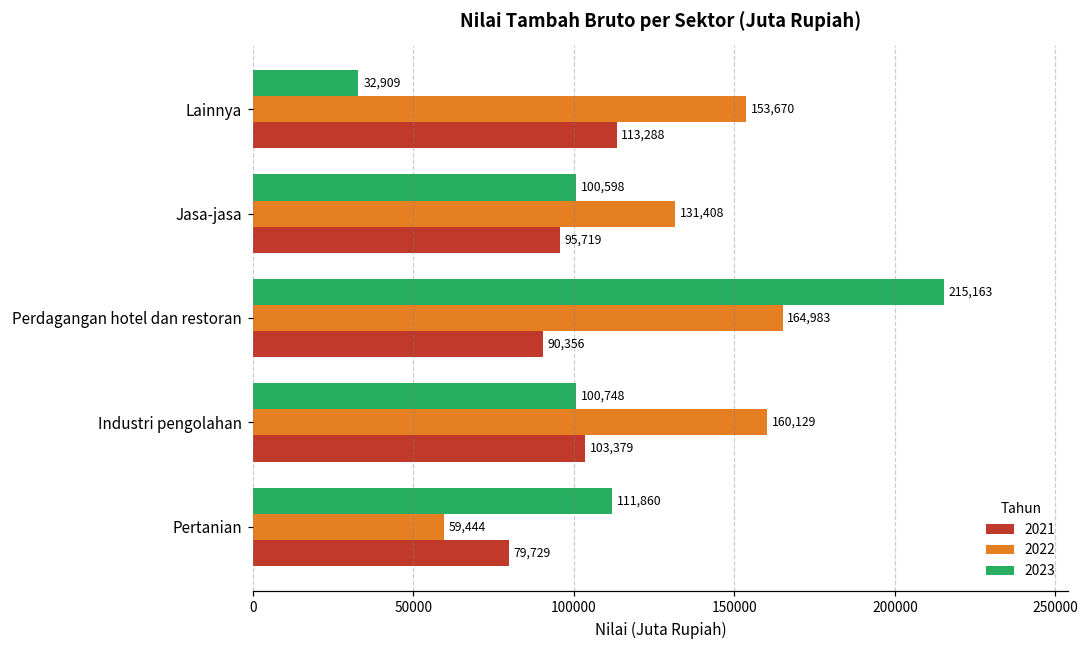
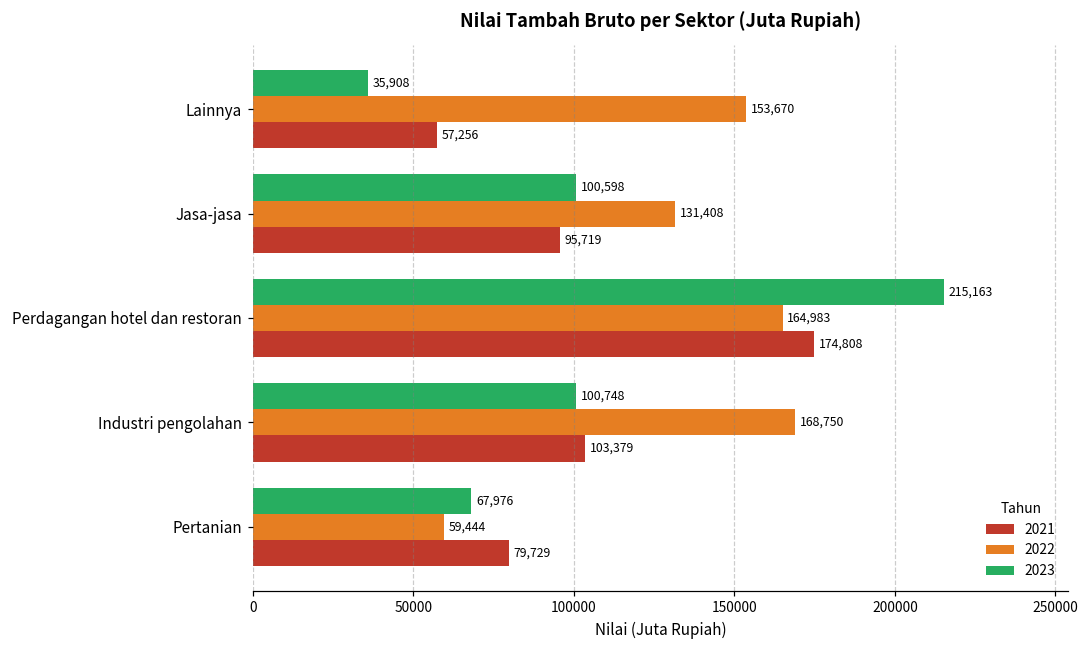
2023, Lainnya: 32,909 -> 35,908
2021, Lainnya: 113,288 -> 57,256
2021, Perdagangan hotel dan restoran: 90,356 -> 174,808
2022, Industri pengolahan: 160,129 -> 168,750
2023, Pertanian: 111,860 -> 67,976
